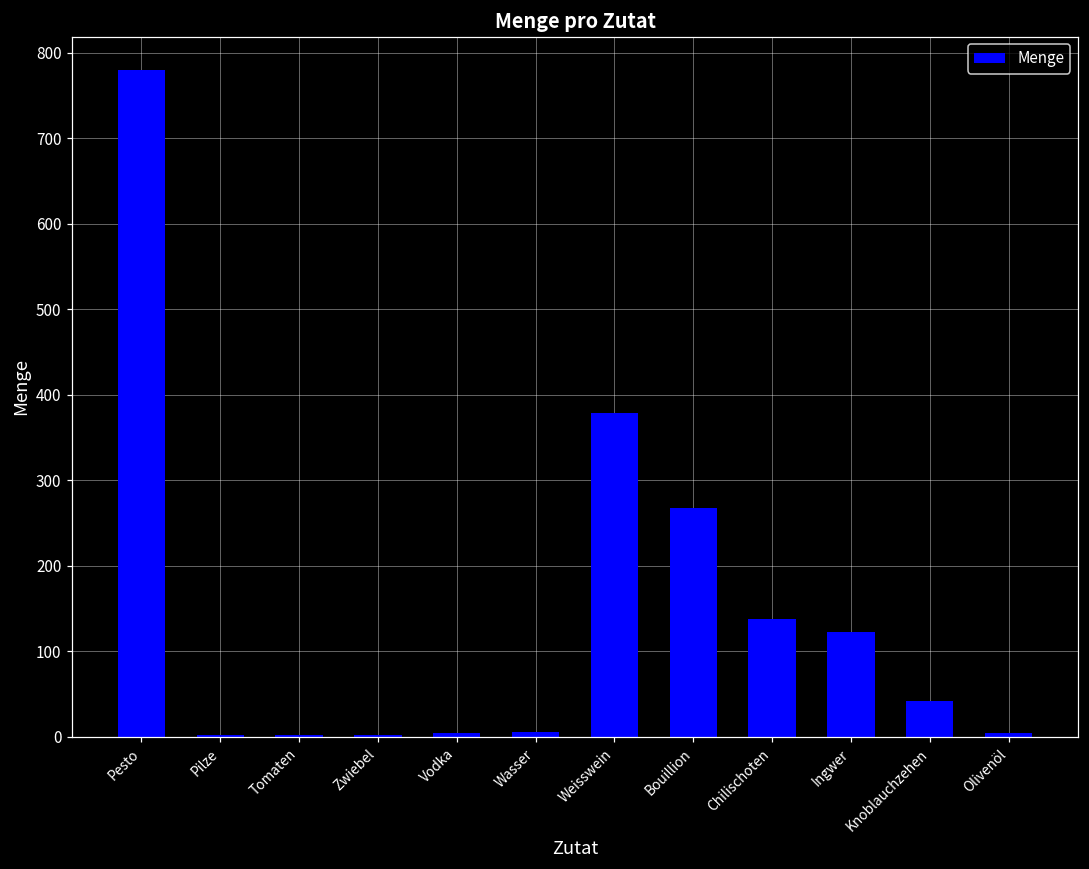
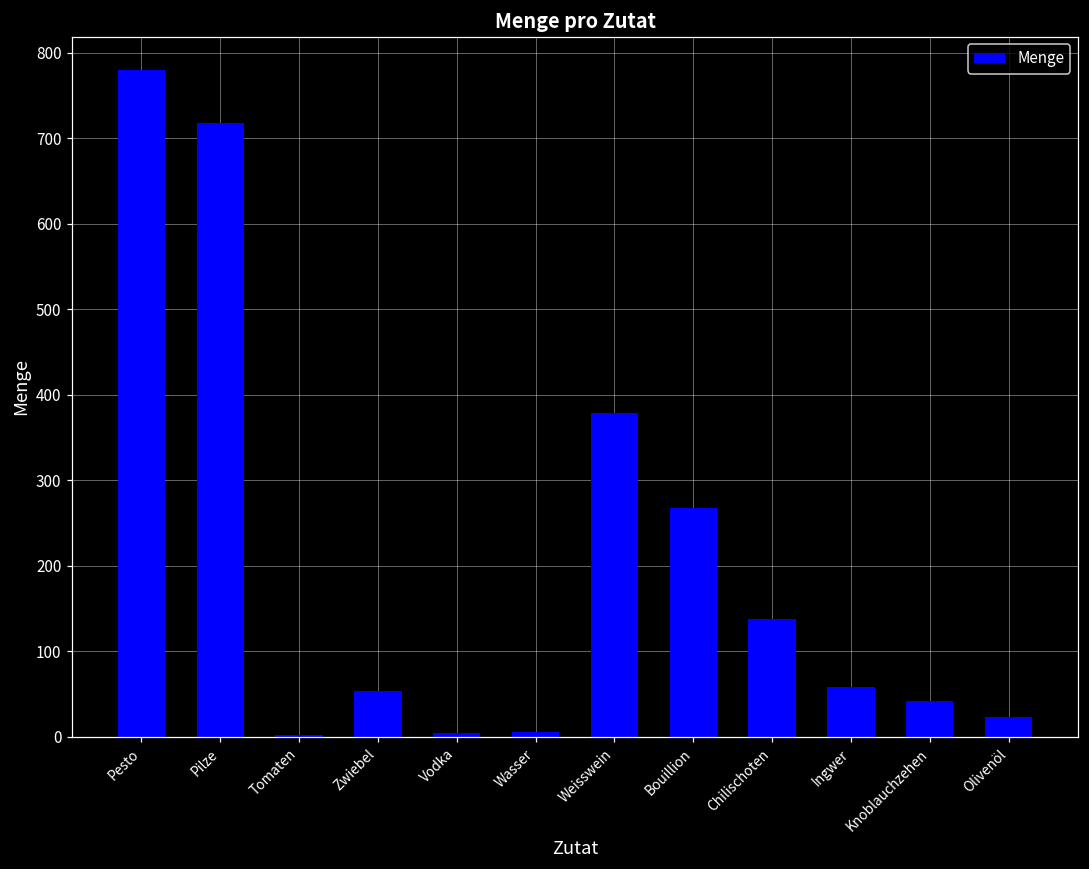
Pilze: 0 -> 720
Zwiebel: 0 -> 50
Ingwer: 120 -> 60
Olivenöl: 0 -> 20
